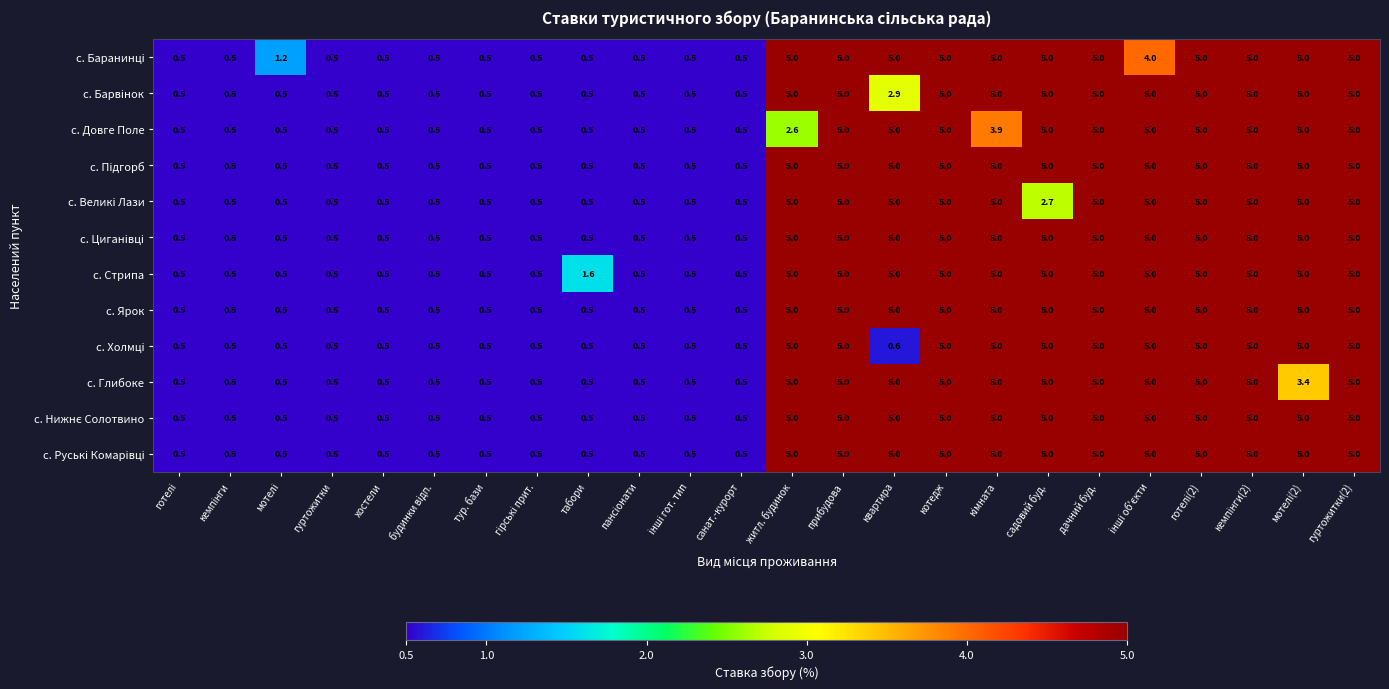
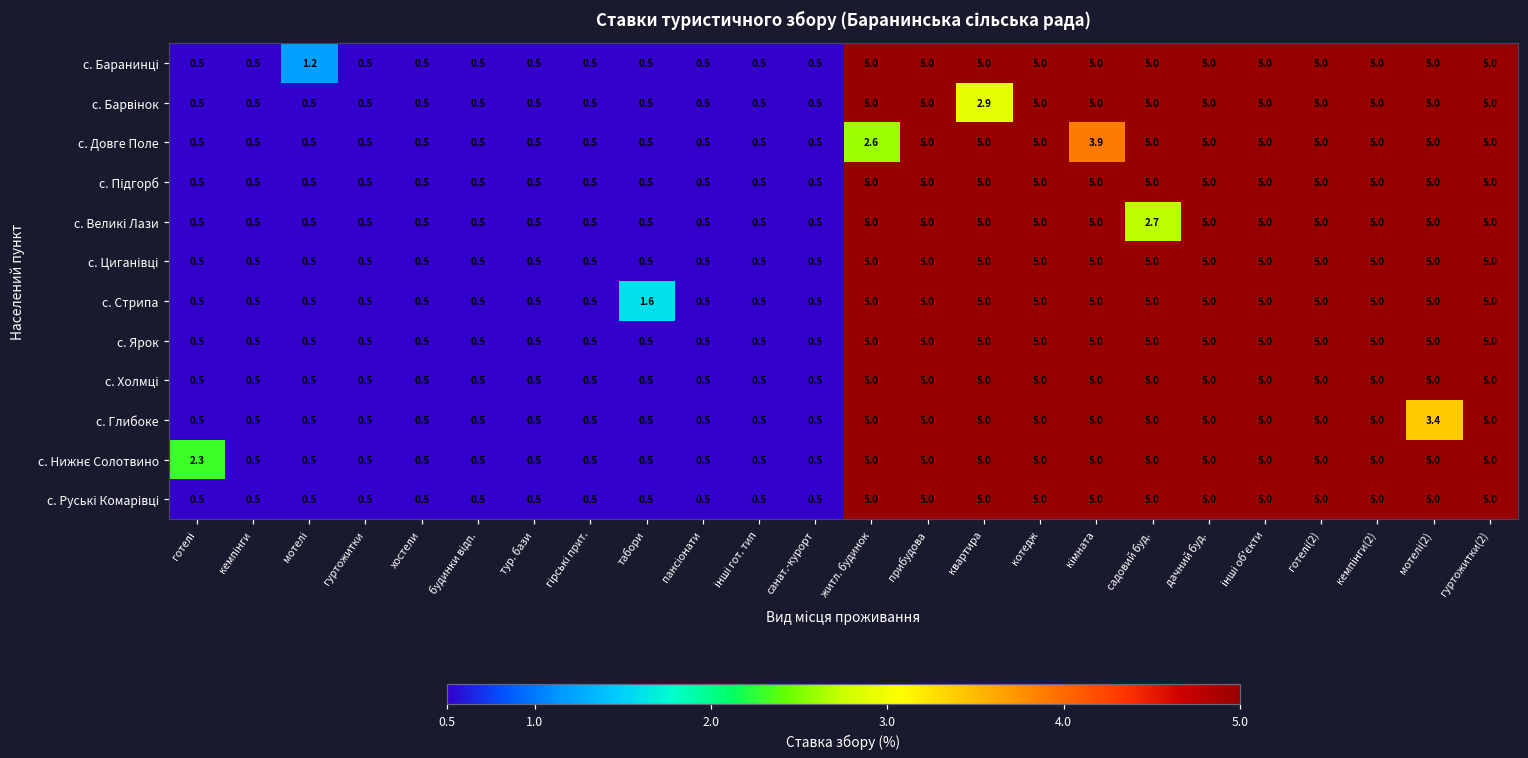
с. Баранинці, інші об'єкти: 4.0 -> 5.0
с. Холмці, квартира: 0.6 -> 5.0
с. Нижнє Солотвино, готелі: 0.5 -> 2.3
